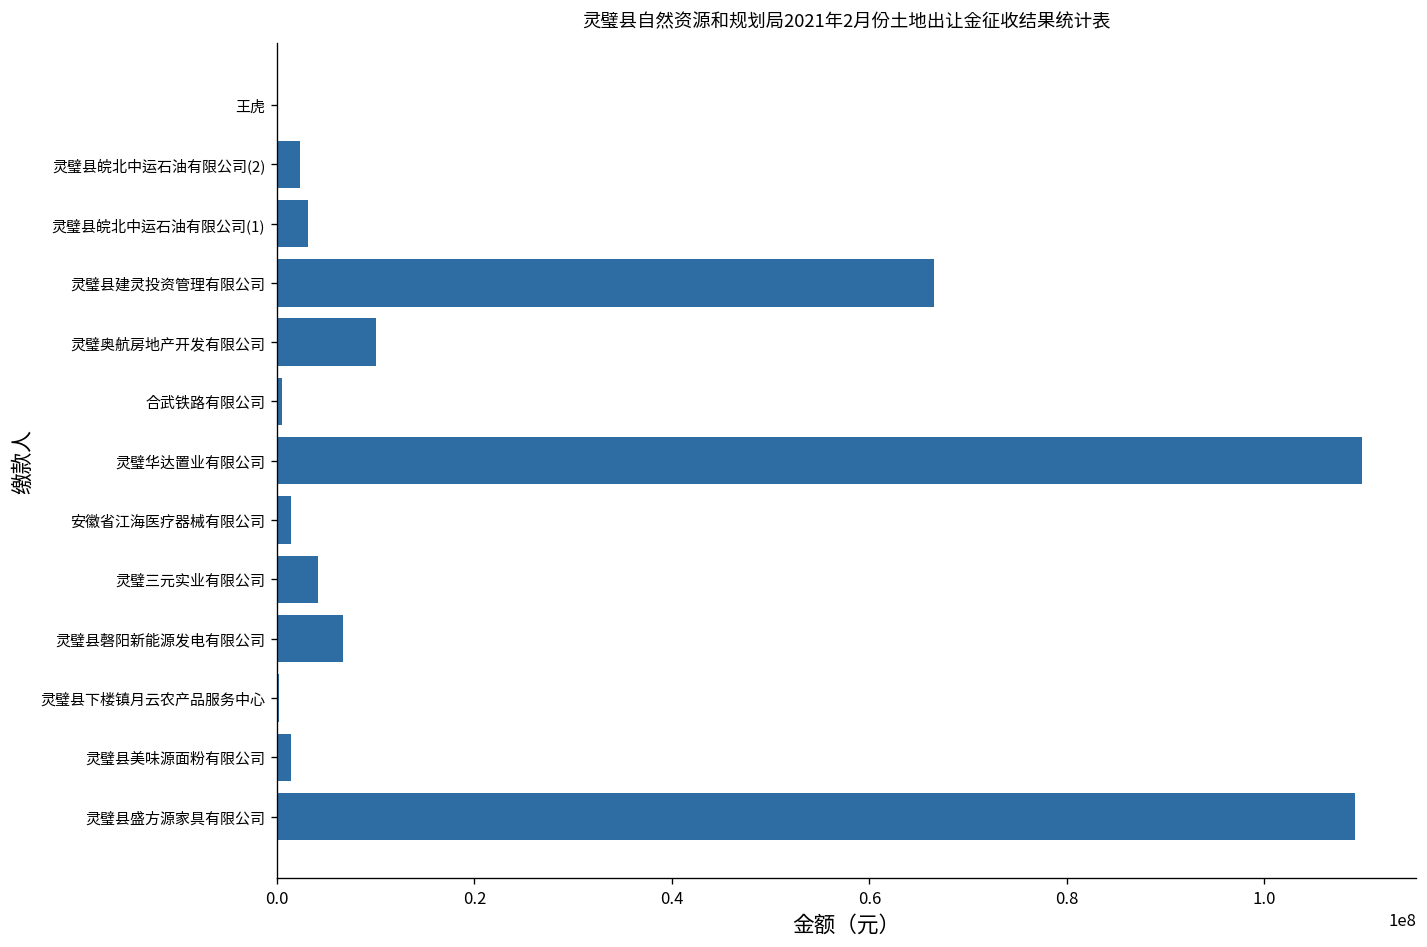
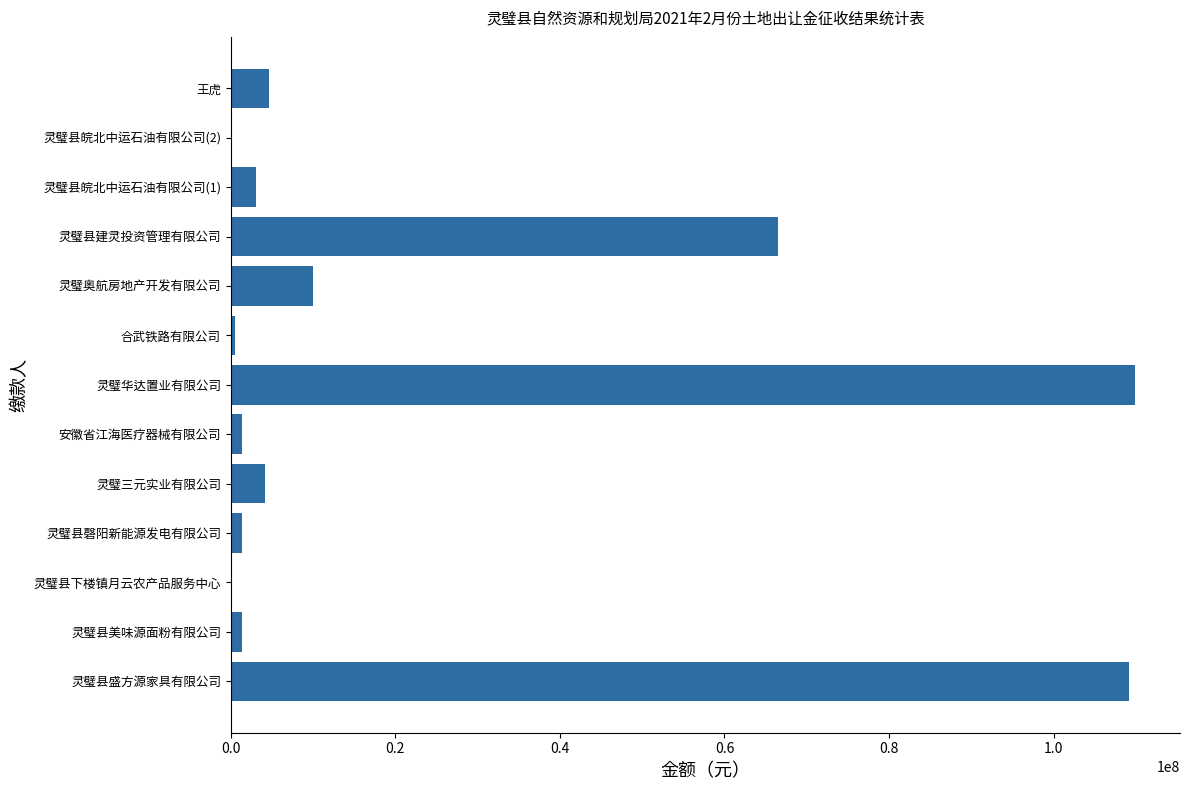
王虎: 0 -> 5000000
灵璧县皖北中运石油有限公司(2): 2000000 -> 0
灵璧县磬阳新能源发电有限公司: 7000000 -> 1000000
